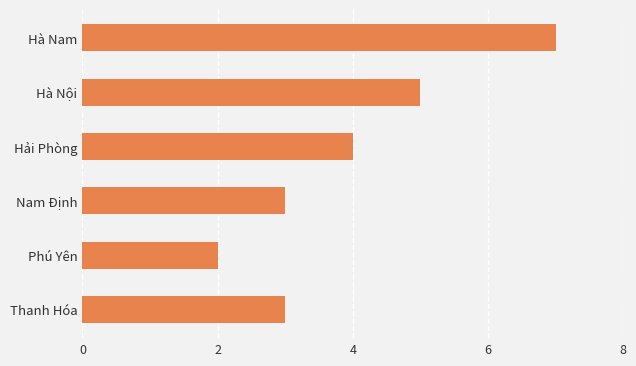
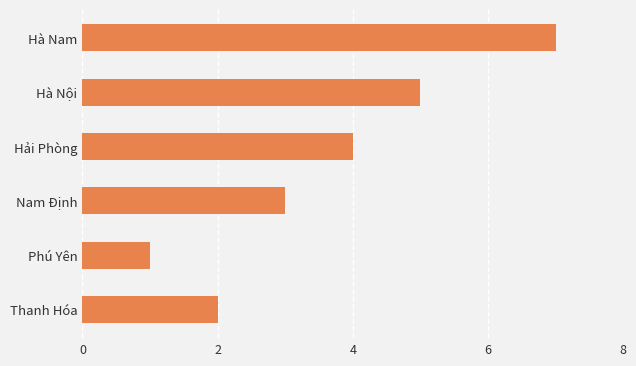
Phú Yên: 2 -> 1
Thanh Hóa: 3 -> 2
